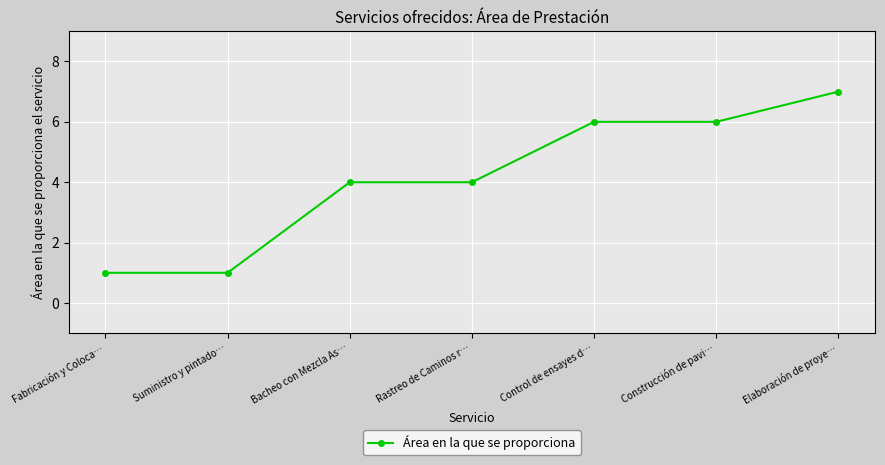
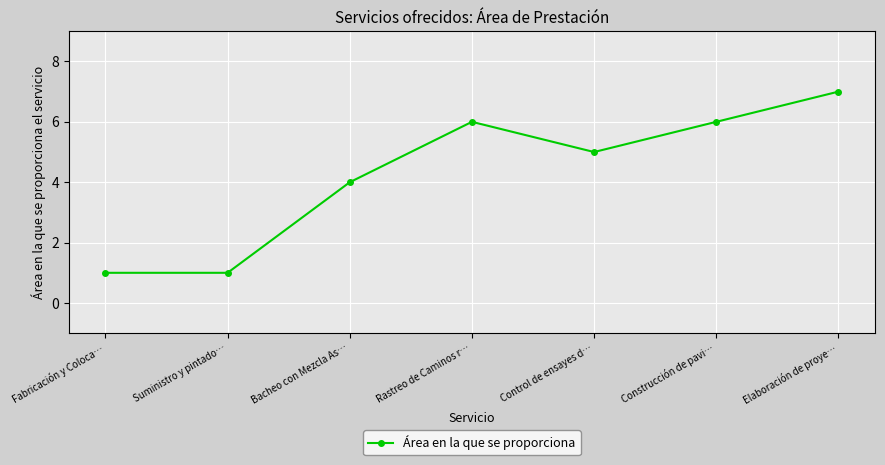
Rastreo de Caminos r…: 4 -> 6
Control de ensayes d…: 6 -> 5
